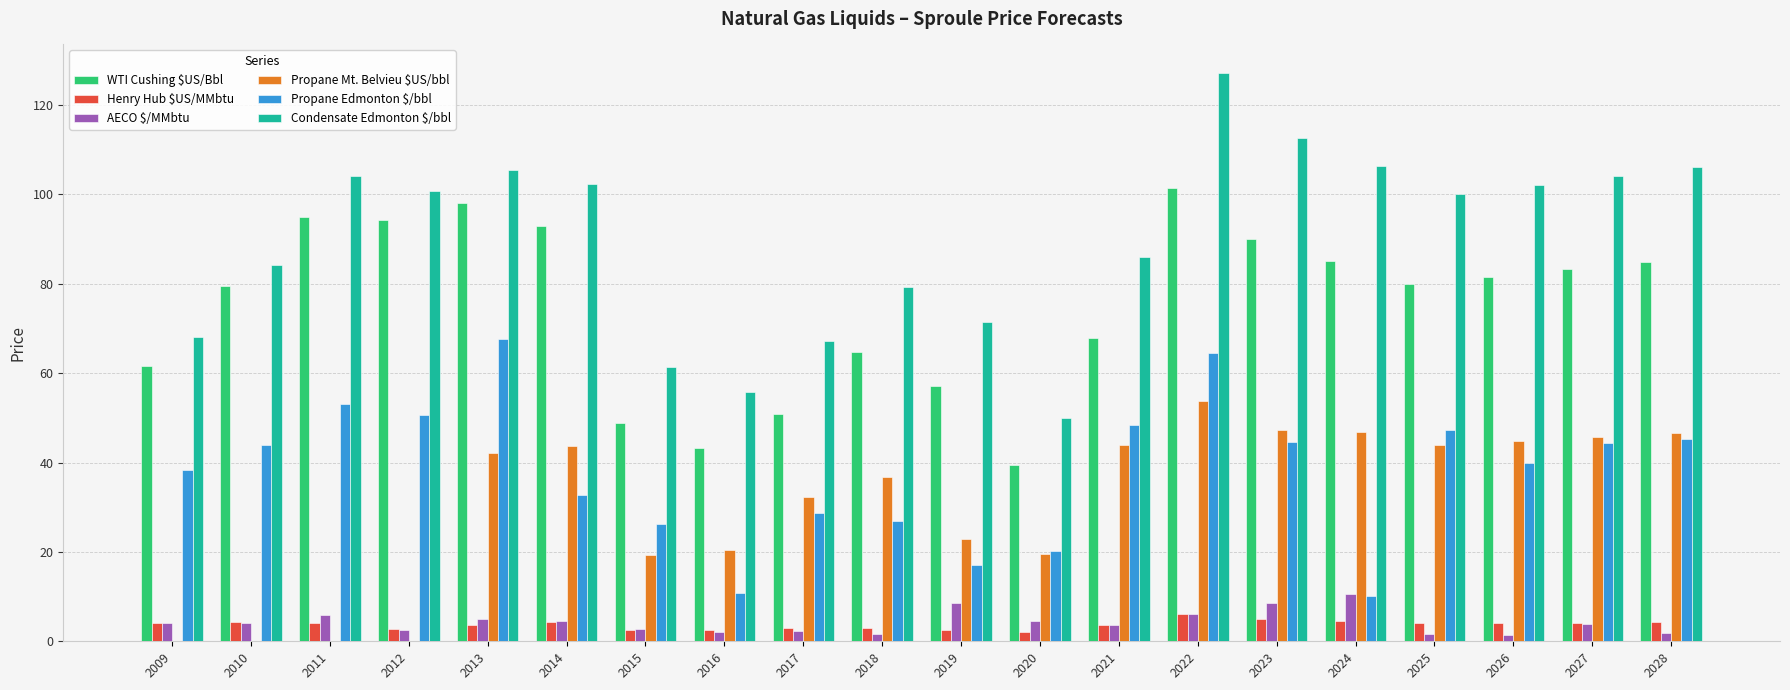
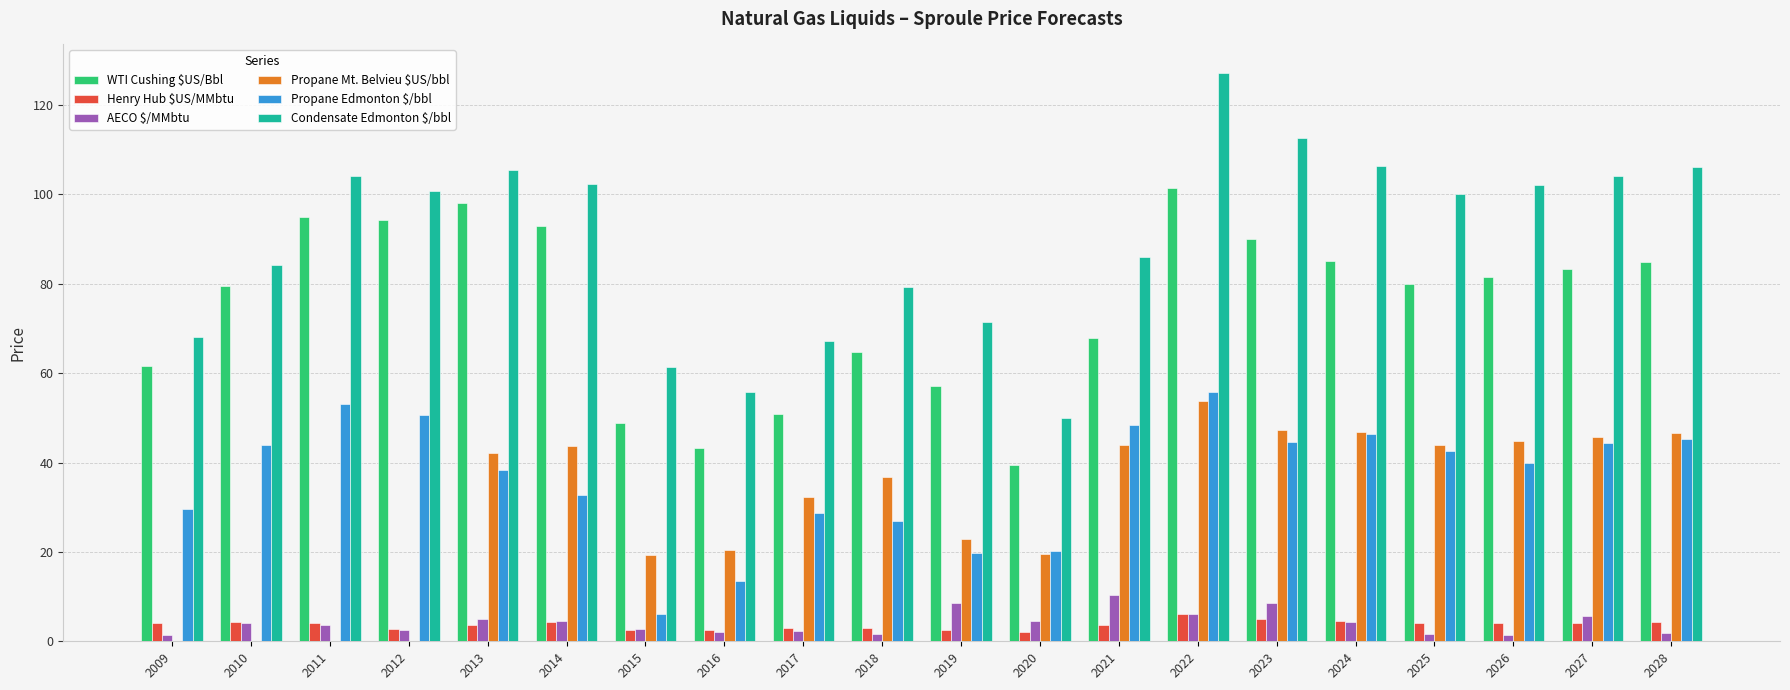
AECO $/MMbtu, 2009: 4 -> 1
Propane Edmonton $/bbl, 2009: 38 -> 30
AECO $/MMbtu, 2011: 6 -> 4
Propane Edmonton $/bbl, 2013: 68 -> 38
Propane Edmonton $/bbl, 2015: 26 -> 6
Propane Edmonton $/bbl, 2016: 11 -> 14
Propane Edmonton $/bbl, 2019: 17 -> 20
AECO $/MMbtu, 2021: 4 -> 10
Propane Edmonton $/bbl, 2022: 64 -> 56
AECO $/MMbtu, 2024: 11 -> 4
Propane Edmonton $/bbl, 2024: 10 -> 46
Propane Edmonton $/bbl, 2025: 47 -> 43
AECO $/MMbtu, 2027: 4 -> 6
